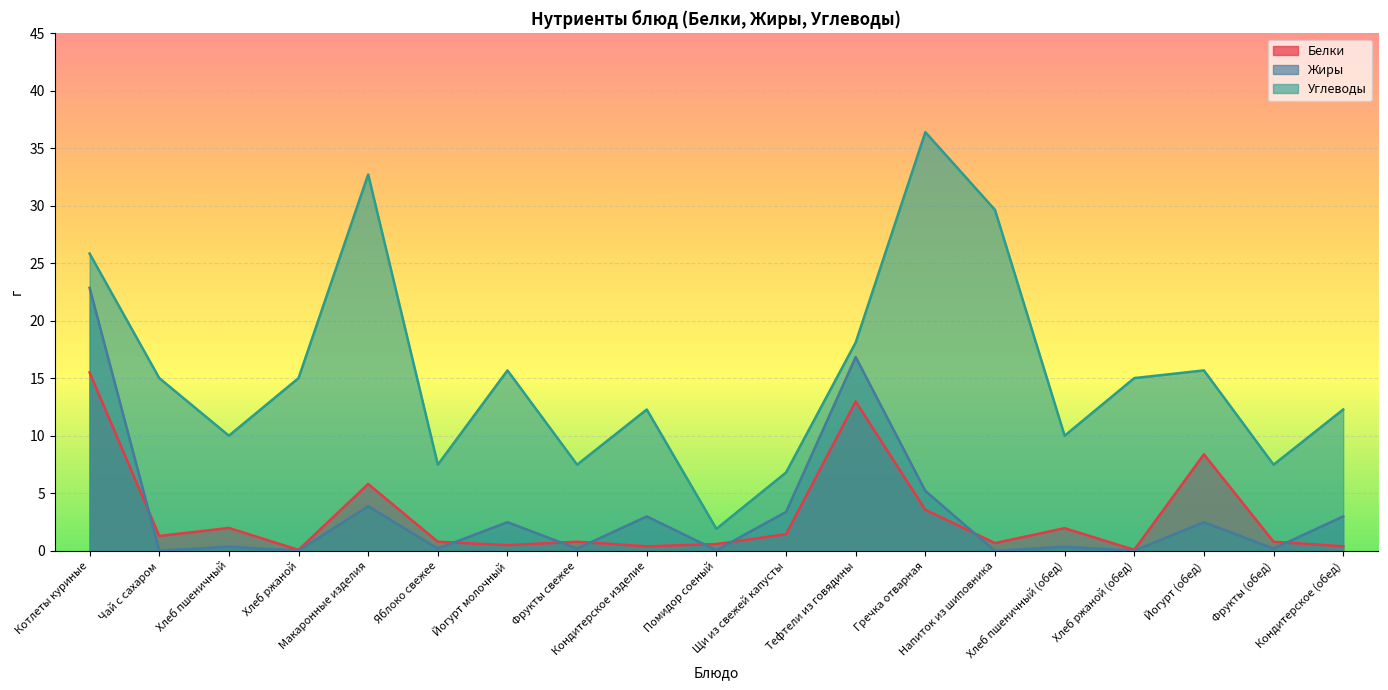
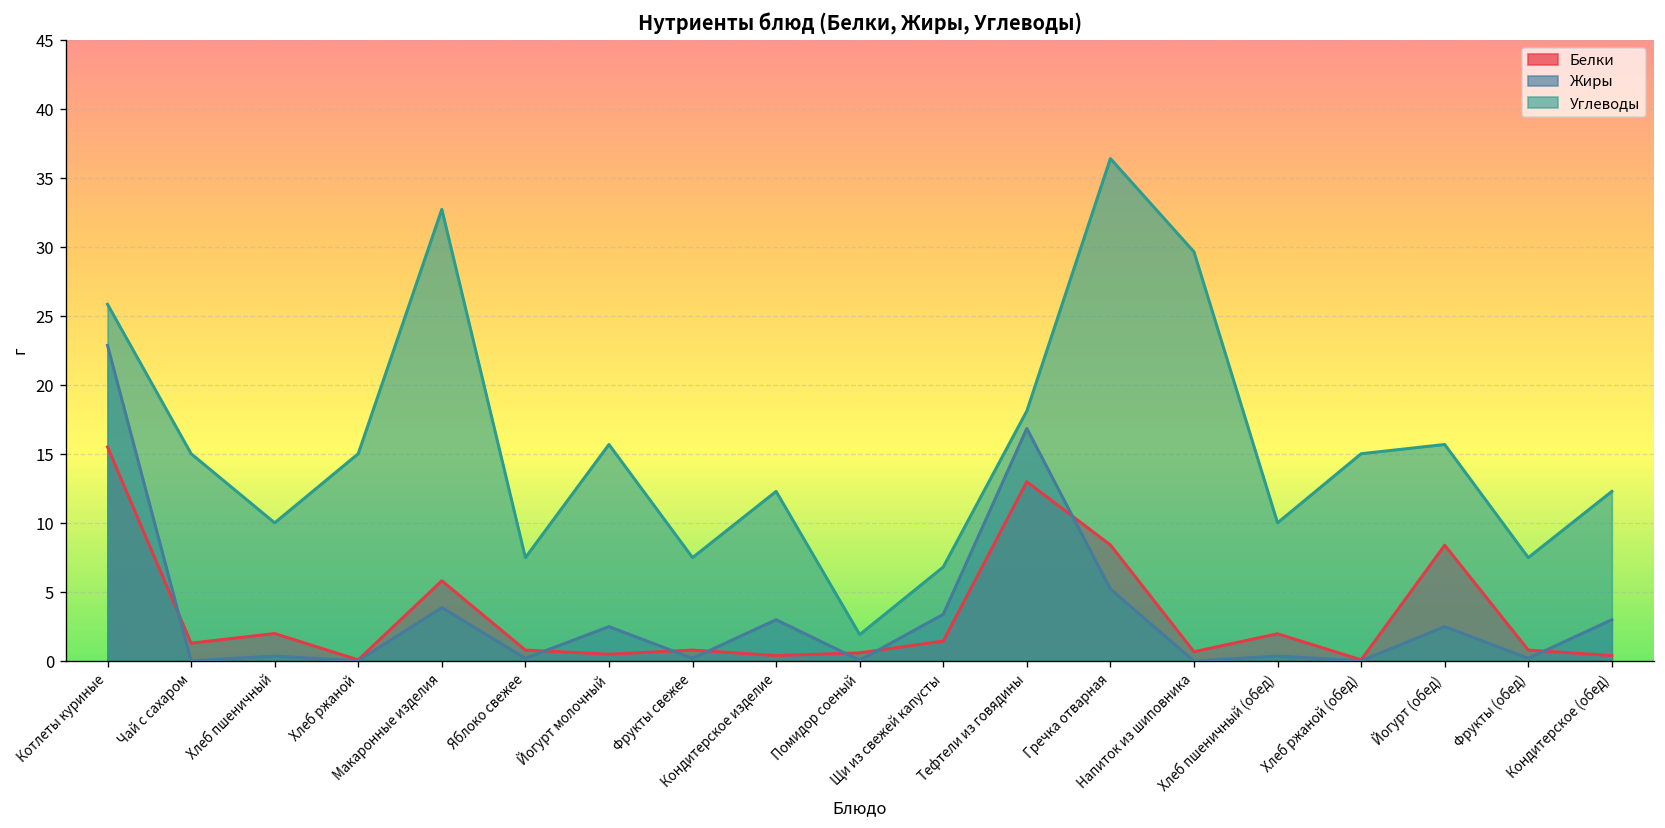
Белки, Гречка отварная: 3.6 -> 8.4
